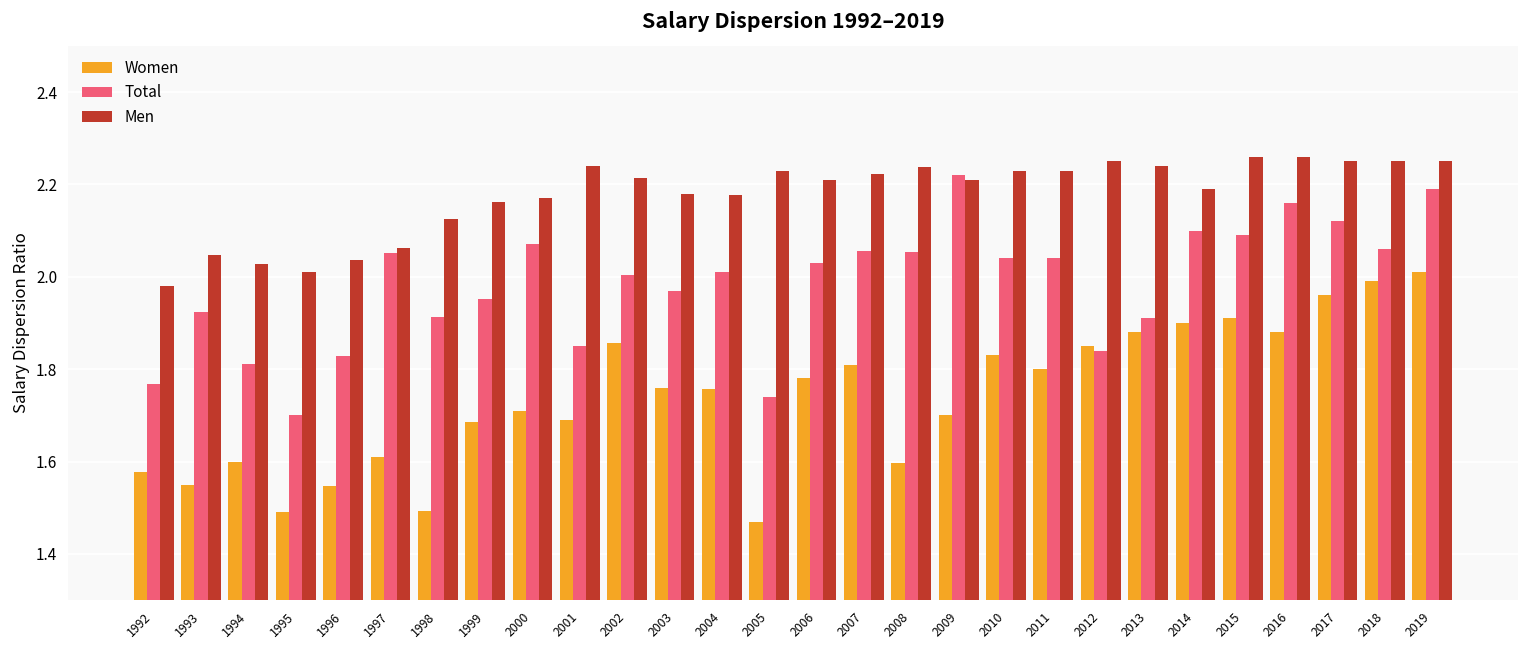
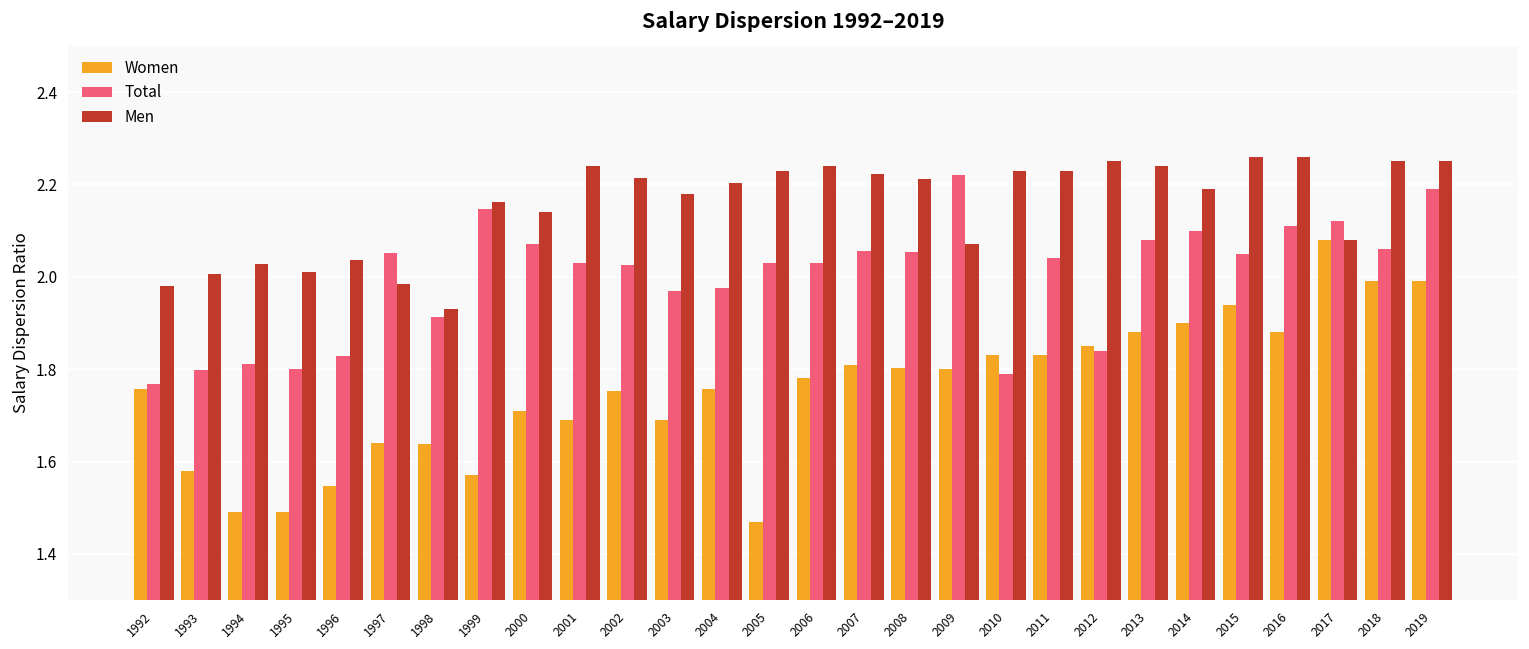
Women, 1992: 1.58 -> 1.76
Women, 1993: 1.55 -> 1.58
Total, 1993: 1.92 -> 1.80
Men, 1993: 2.05 -> 2.01
Women, 1994: 1.60 -> 1.49
Total, 1995: 1.7 -> 1.8
Women, 1997: 1.61 -> 1.64
Men, 1997: 2.06 -> 1.98
Women, 1998: 1.49 -> 1.64
Men, 1998: 2.12 -> 1.93
Women, 1999: 1.69 -> 1.57
Total, 1999: 1.95 -> 2.15
Men, 2000: 2.17 -> 2.14
Total, 2001: 1.85 -> 2.03
Women, 2002: 1.86 -> 1.75
Total, 2002: 2.00 -> 2.03
Women, 2003: 1.76 -> 1.69
Total, 2004: 2.01 -> 1.97
Men, 2004: 2.18 -> 2.20
Total, 2005: 1.74 -> 2.03
Men, 2006: 2.21 -> 2.24
Women, 2008: 1.60 -> 1.80
Men, 2008: 2.24 -> 2.21
Women, 2009: 1.7 -> 1.8
Men, 2009: 2.21 -> 2.07
Total, 2010: 2.04 -> 1.79
Women, 2011: 1.80 -> 1.83
Total, 2013: 1.91 -> 2.08
Women, 2015: 1.91 -> 1.94
Total, 2015: 2.09 -> 2.05
Total, 2016: 2.16 -> 2.11
Women, 2017: 1.96 -> 2.08
Men, 2017: 2.25 -> 2.08
Women, 2019: 2.01 -> 1.99
